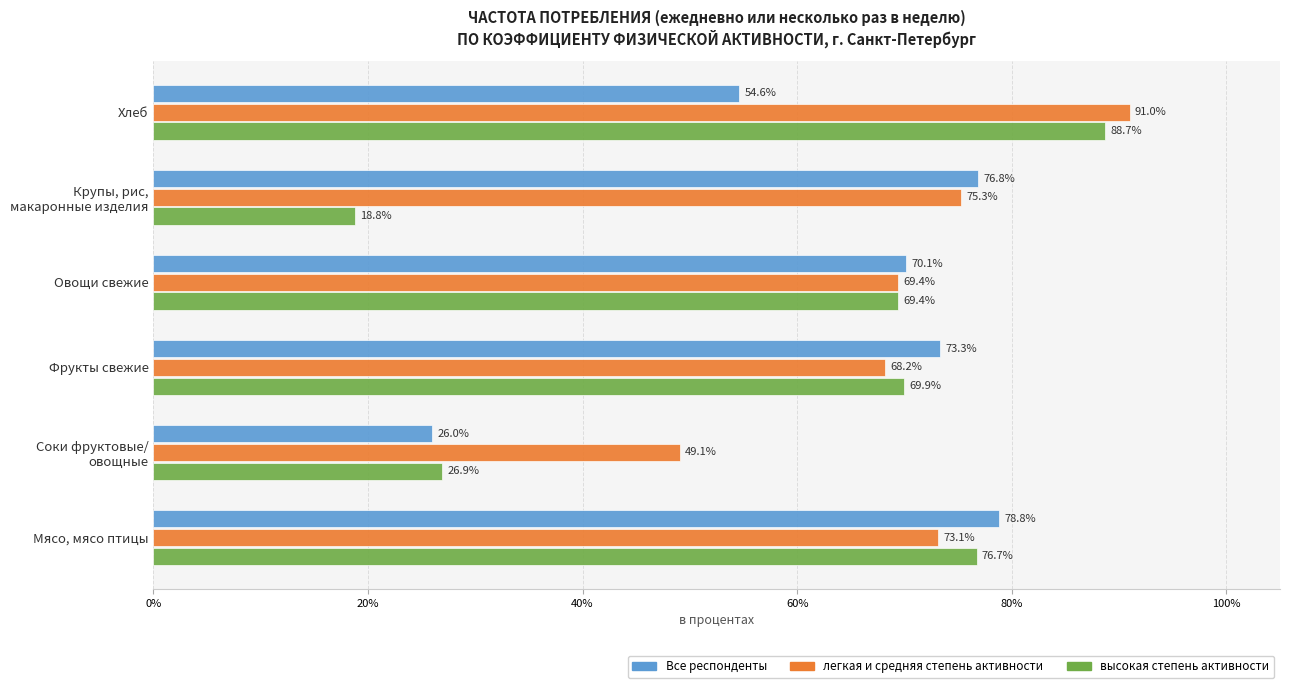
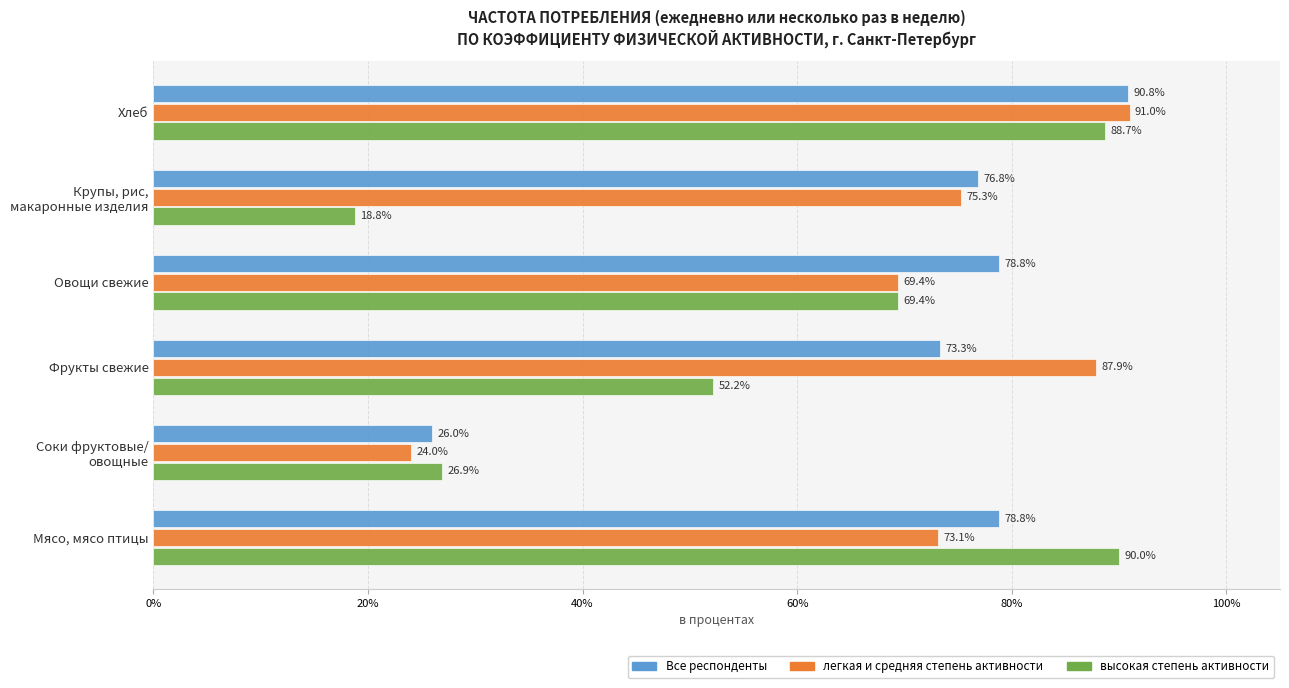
Все респонденты, Хлеб: 54.6% -> 90.8%
Все респонденты, Овощи свежие: 70.1% -> 78.8%
легкая и средняя степень активности, Фрукты свежие: 68.2% -> 87.9%
высокая степень активности, Фрукты свежие: 69.9% -> 52.2%
легкая и средняя степень активности, Соки фруктовые/ овощные: 49.1% -> 24.0%
высокая степень активности, Мясо, мясо птицы: 76.7% -> 90.0%
